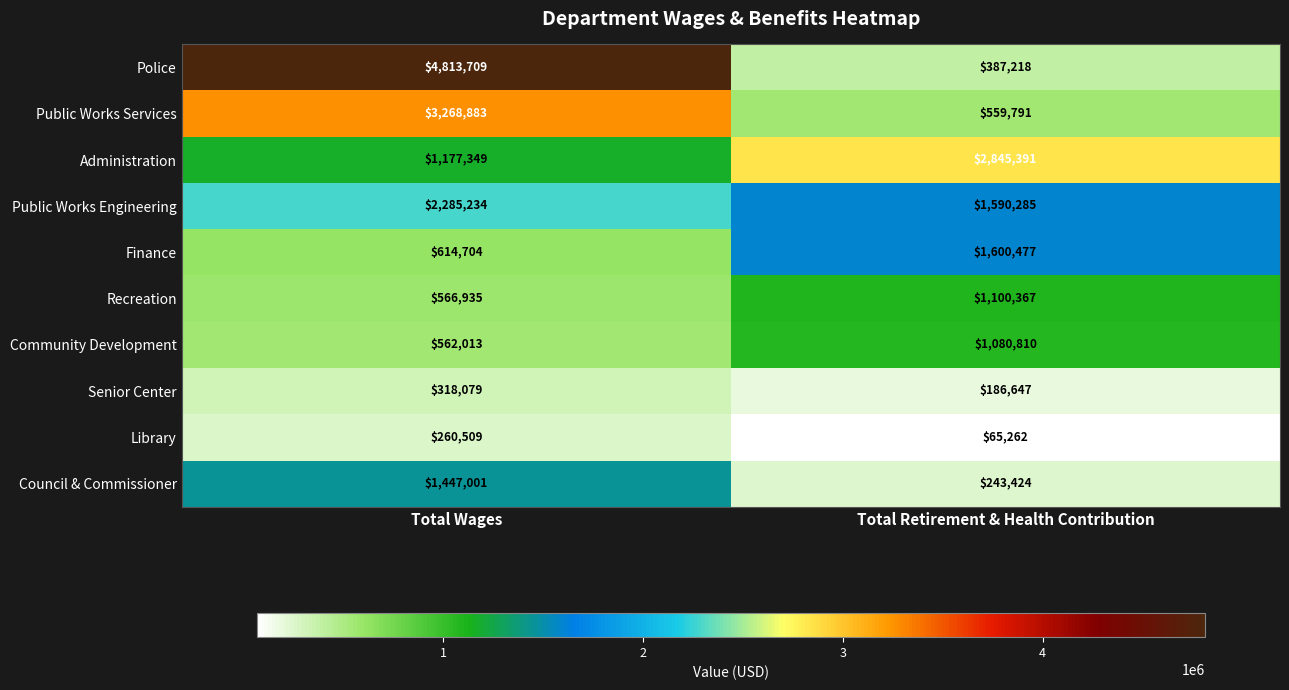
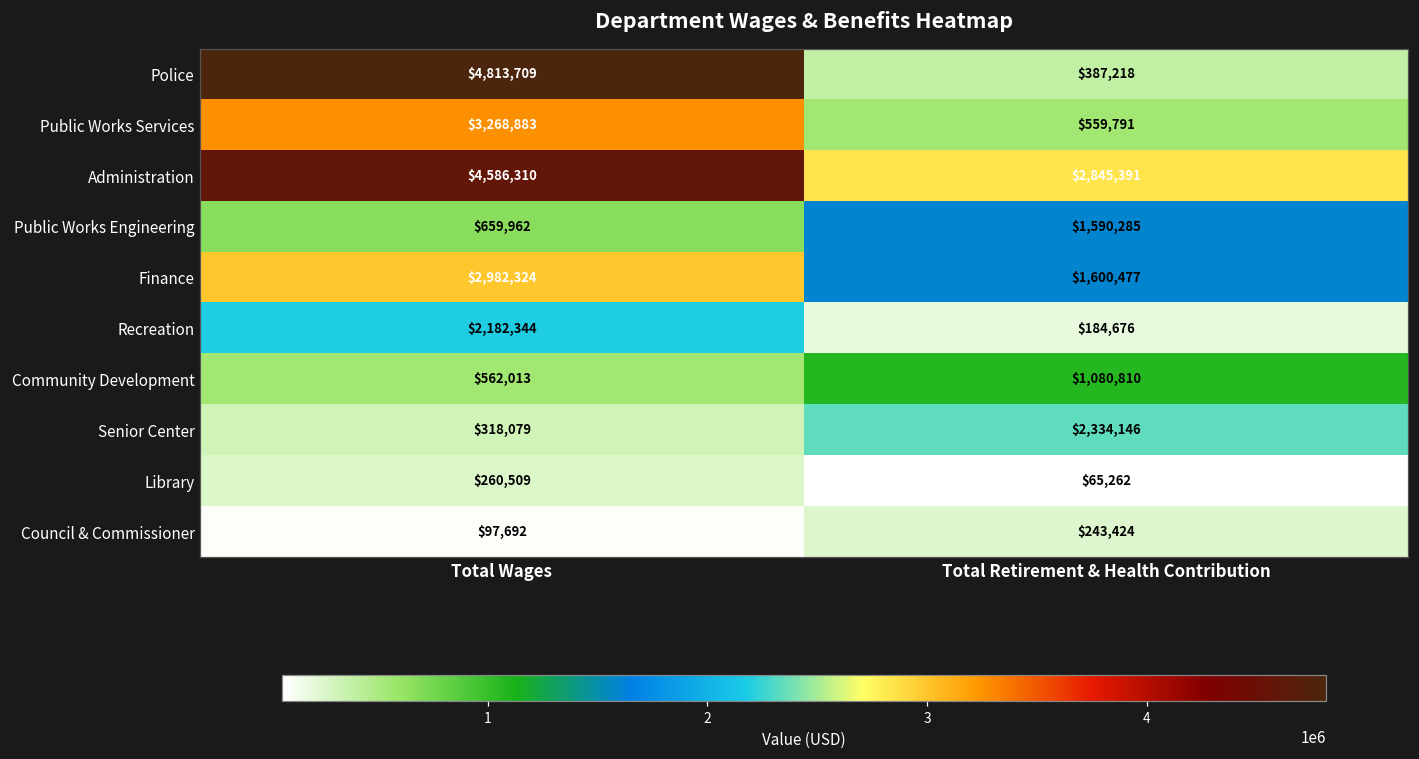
Administration, Total Wages: $1,177,349 -> $4,586,310
Public Works Engineering, Total Wages: $2,285,234 -> $659,962
Finance, Total Wages: $614,704 -> $2,982,324
Recreation, Total Wages: $566,935 -> $2,182,344
Recreation, Total Retirement & Health Contribution: $1,100,367 -> $184,676
Senior Center, Total Retirement & Health Contribution: $186,647 -> $2,334,146
Council & Commissioner, Total Wages: $1,447,001 -> $97,692
